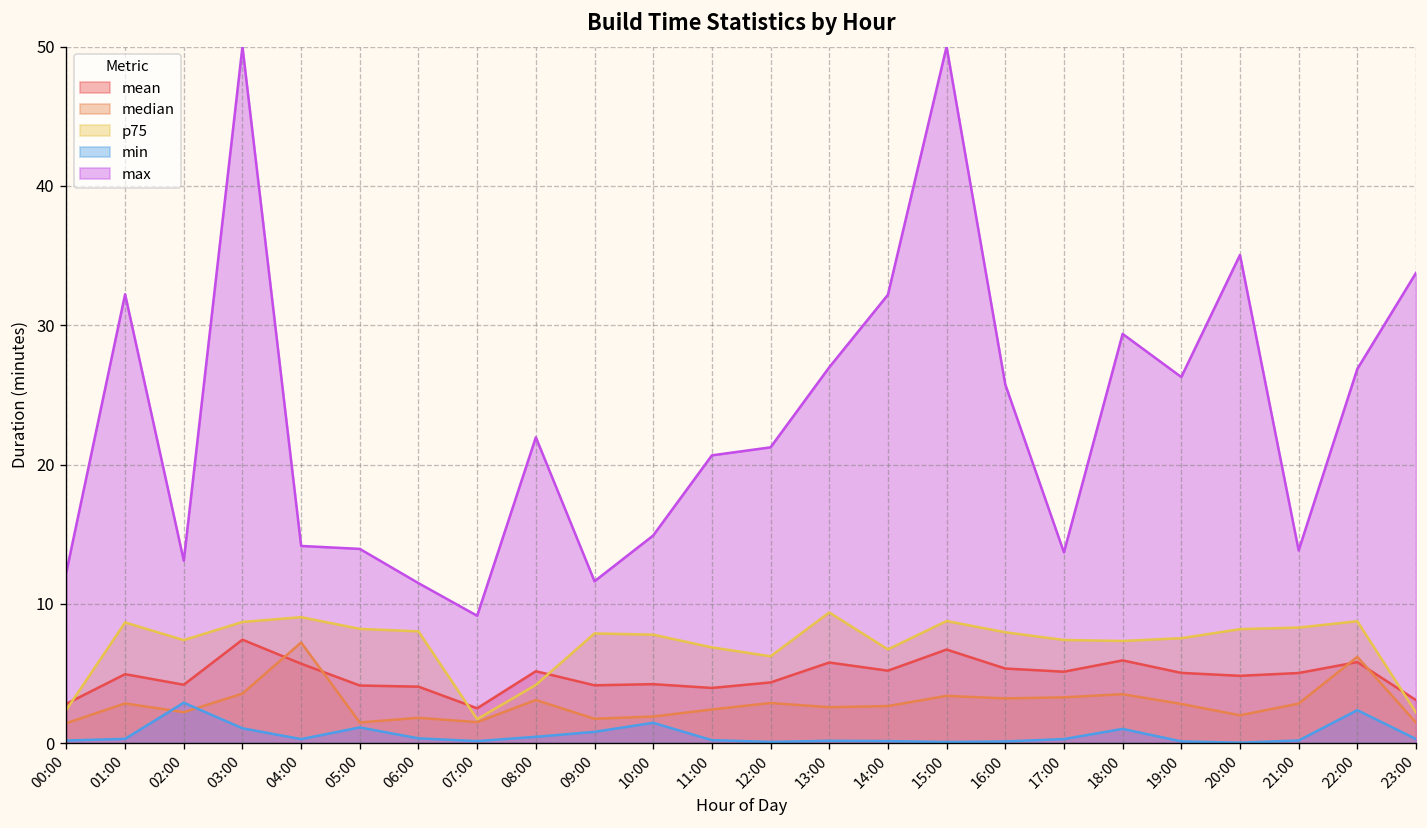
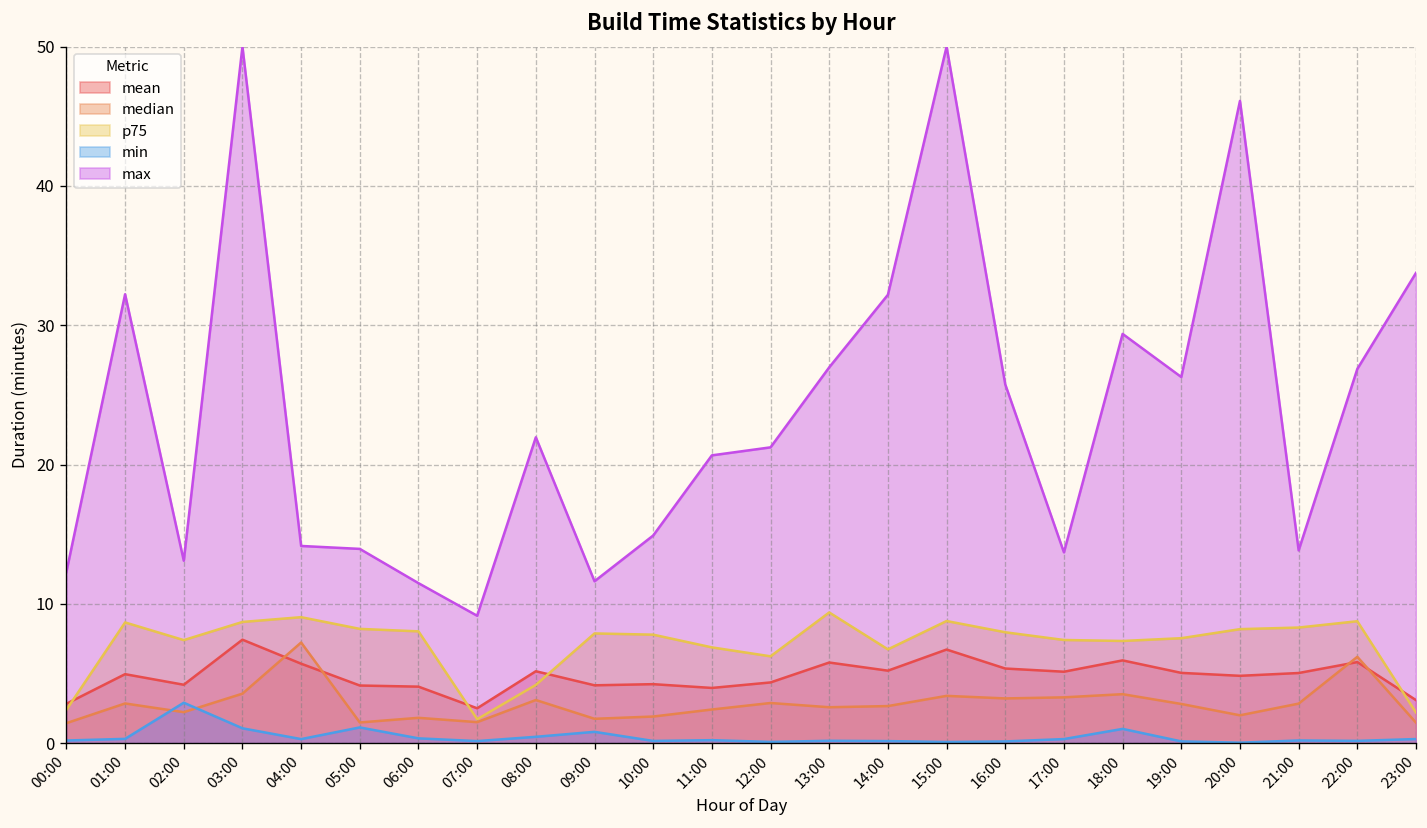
min, 10:00: 1.5 -> 0.2
max, 20:00: 35.0 -> 46.1
min, 22:00: 2.4 -> 0.2
